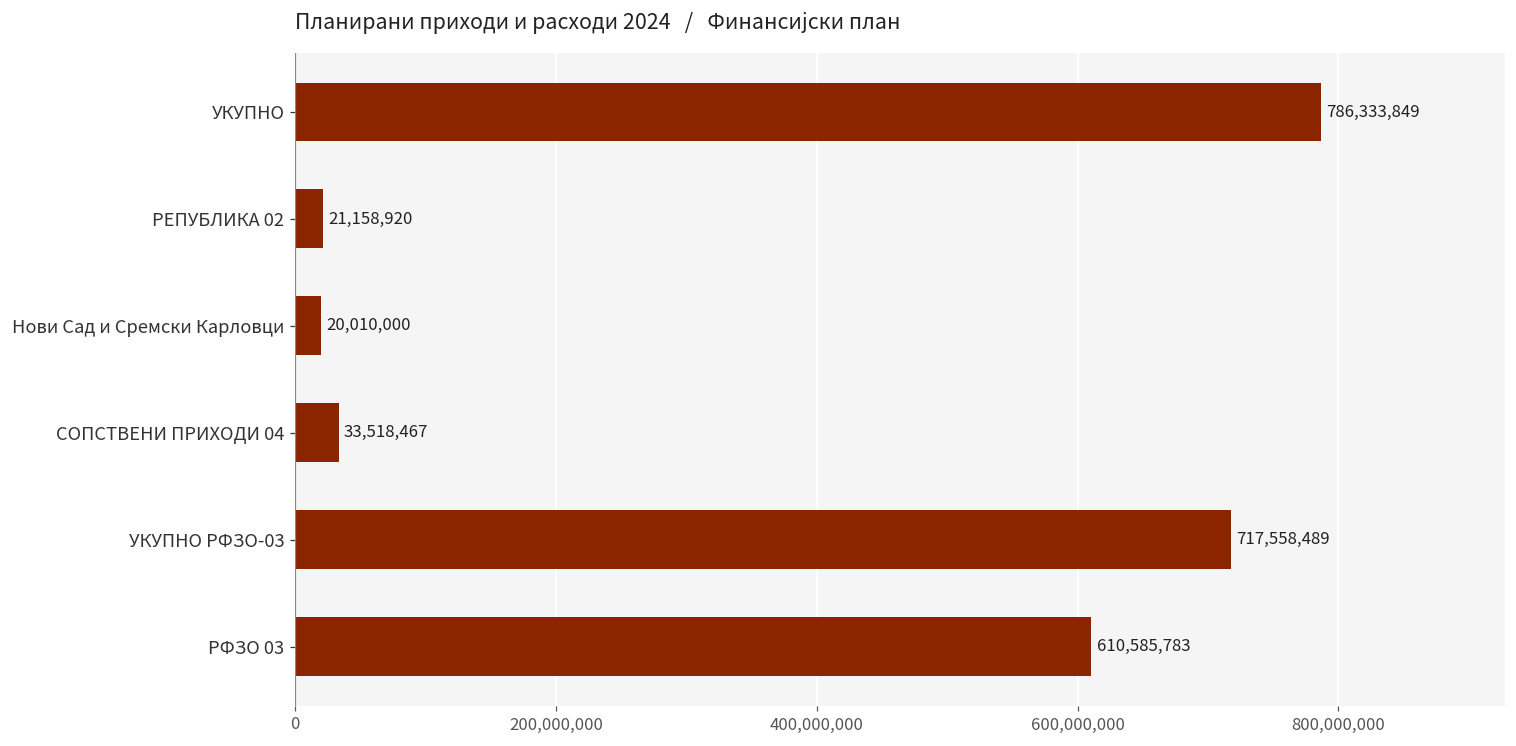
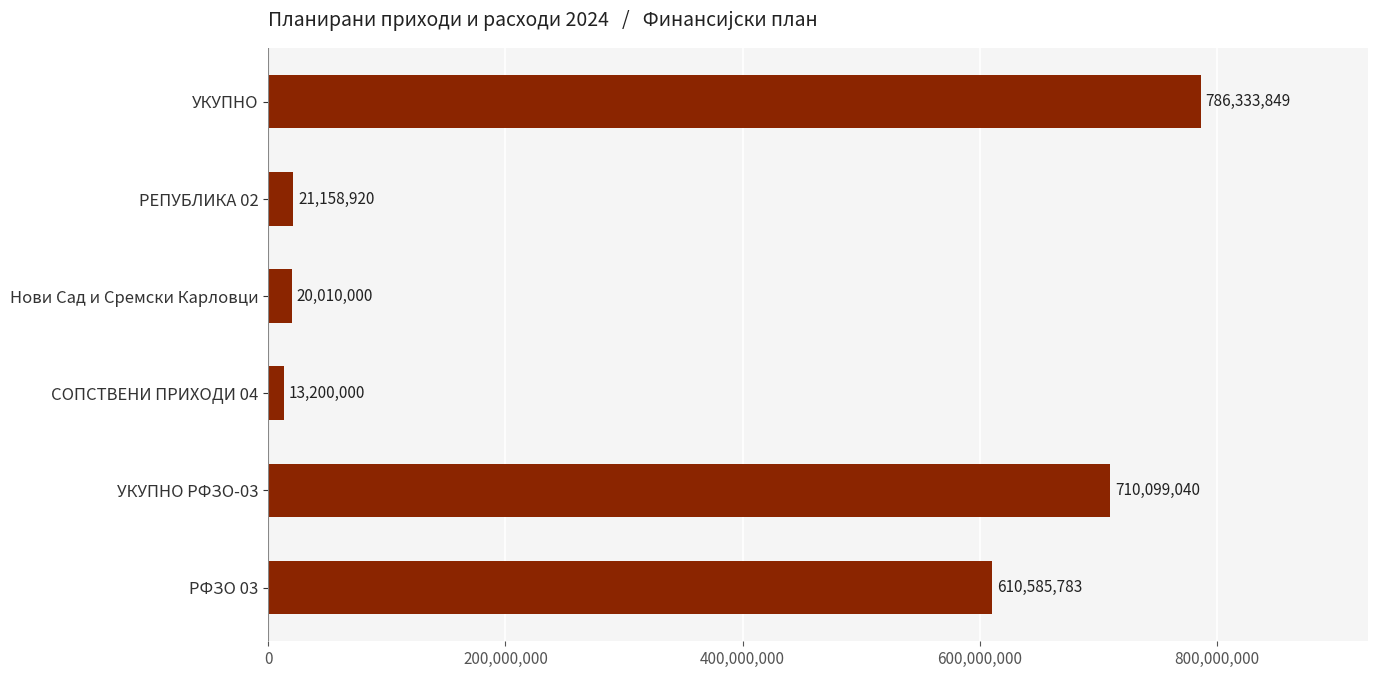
СОПСТВЕНИ ПРИХОДИ 04: 33,518,467 -> 13,200,000
УКУПНО РФЗО-03: 717,558,489 -> 710,099,040
